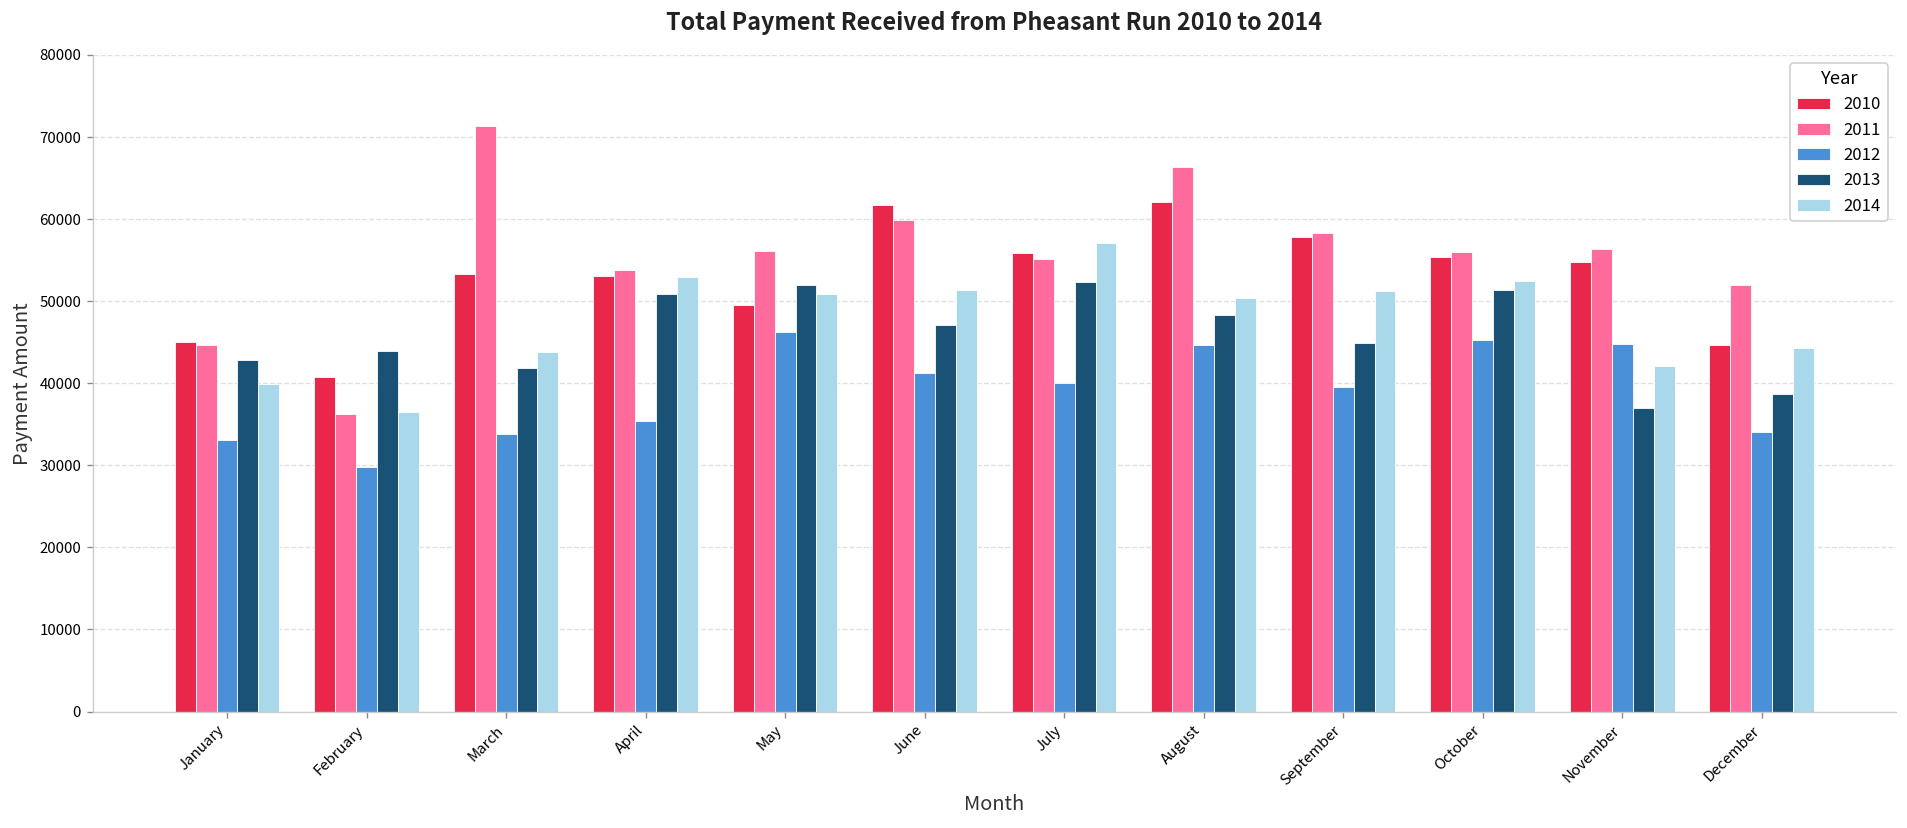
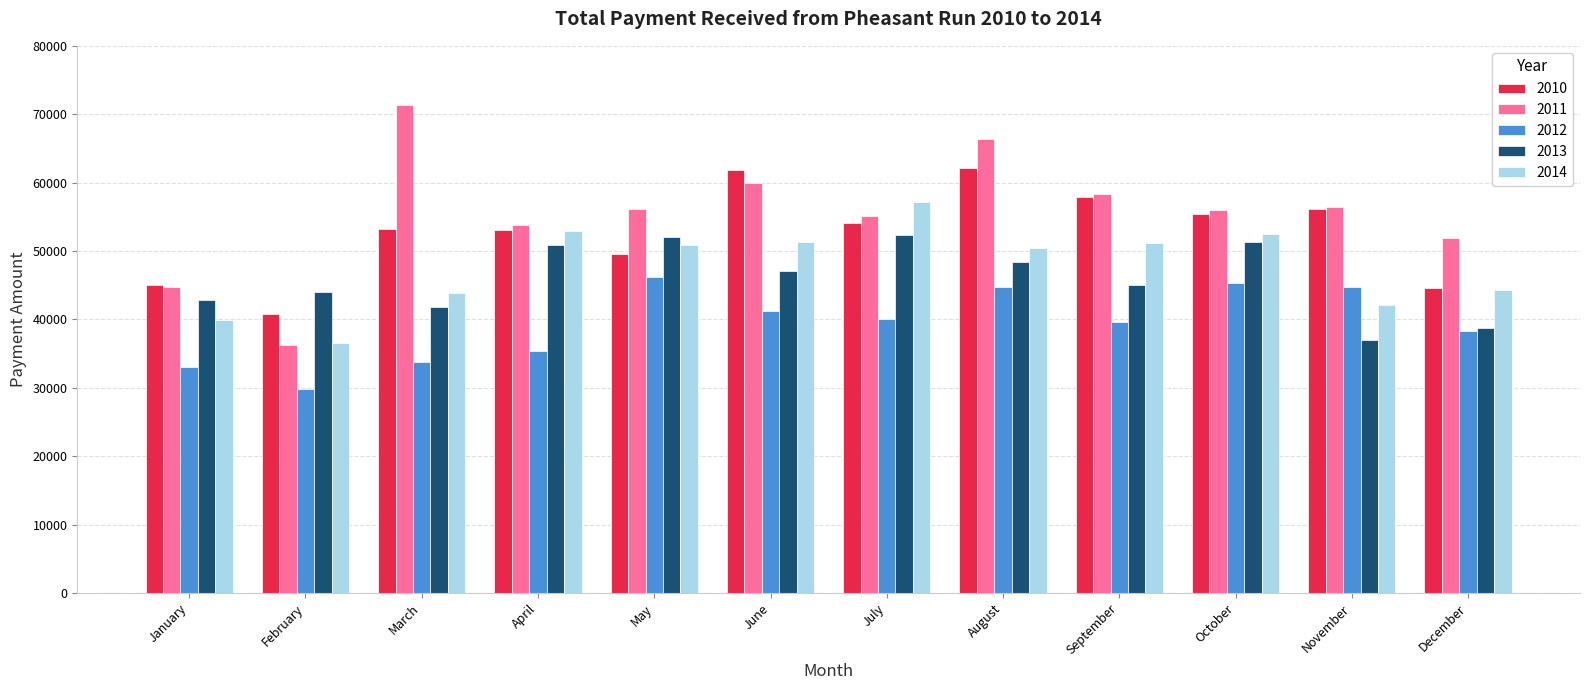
2010, July: 56000 -> 54000
2010, November: 55000 -> 56000
2012, December: 34000 -> 38000
